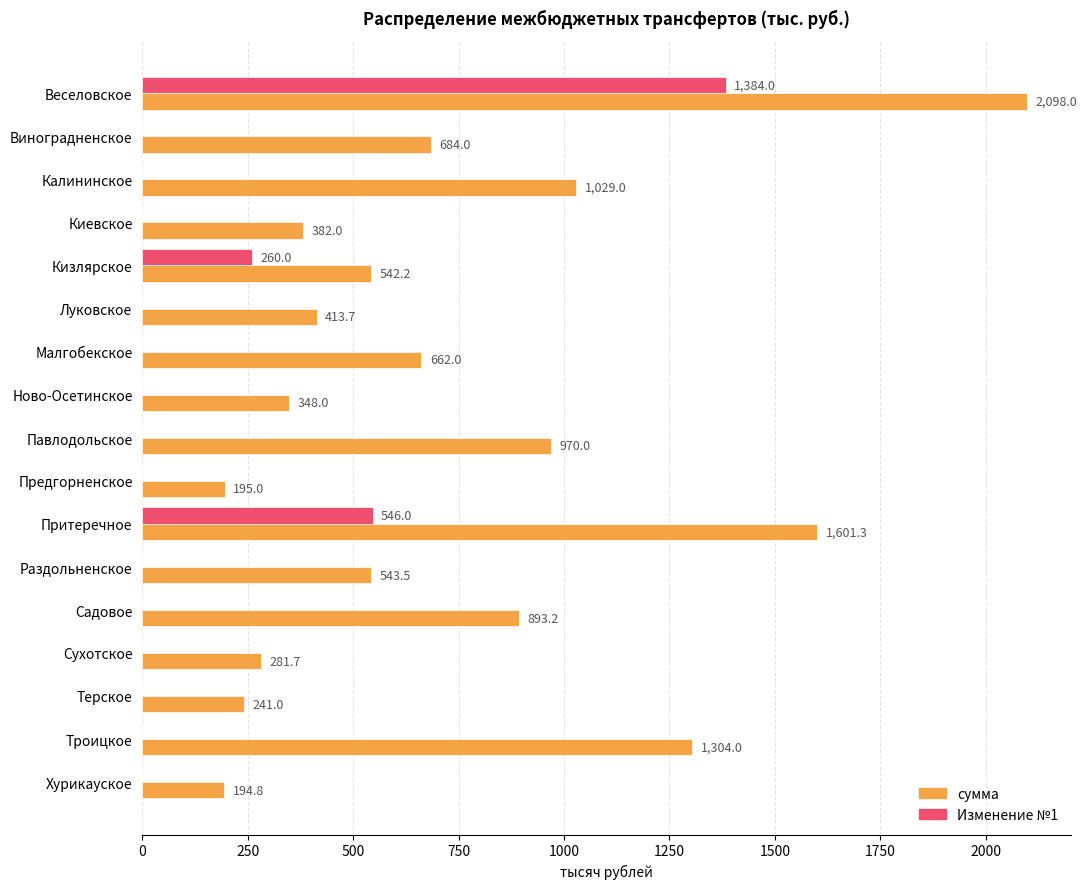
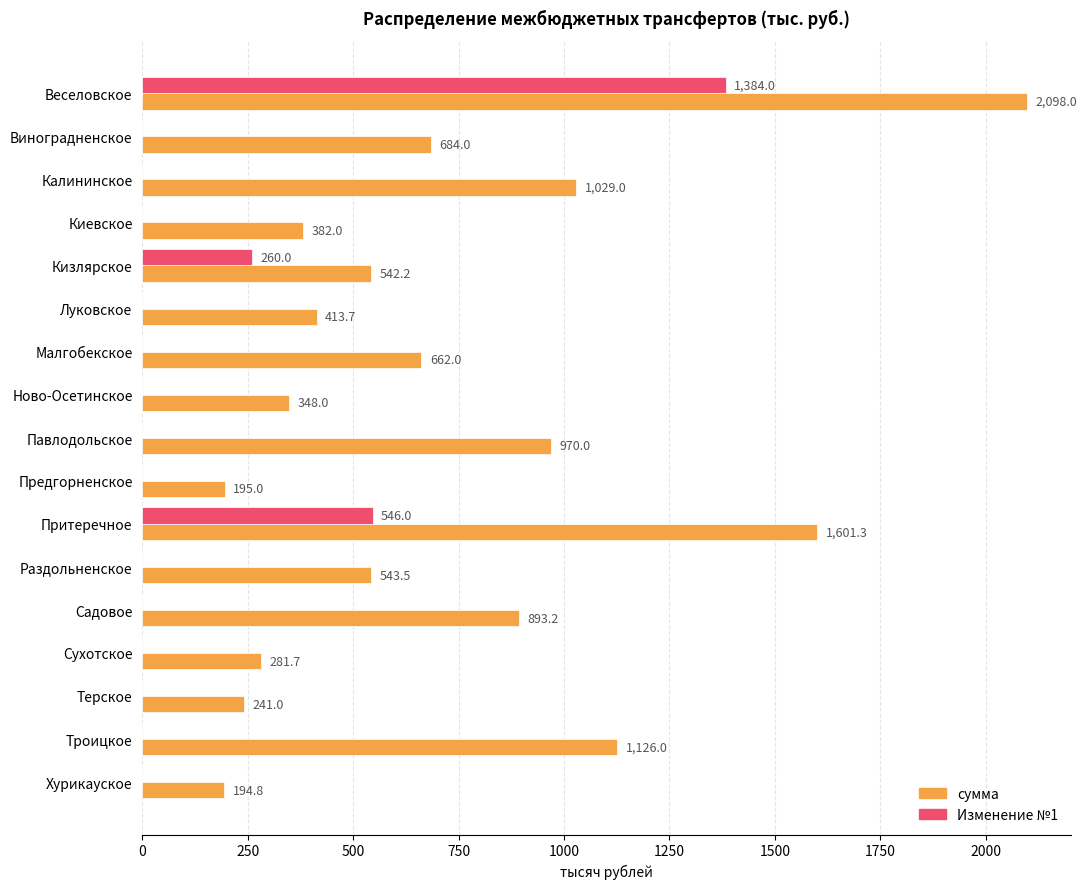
сумма, Троицкое: 1,304.0 -> 1,126.0
